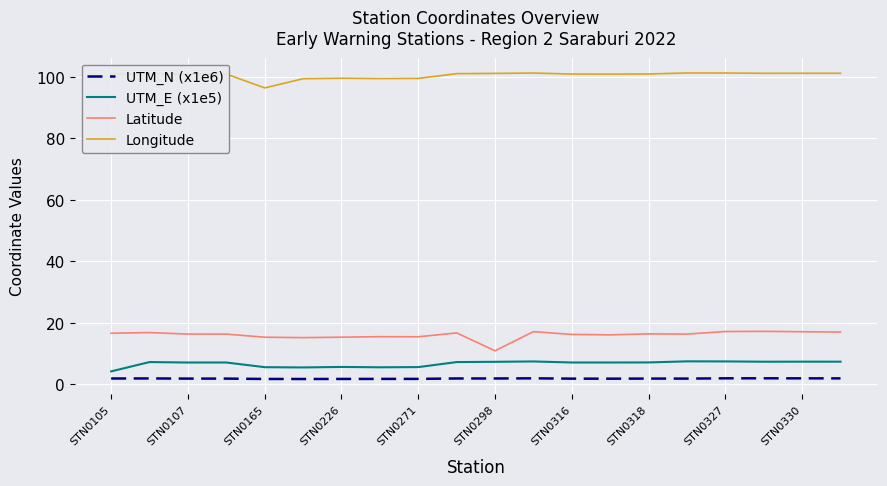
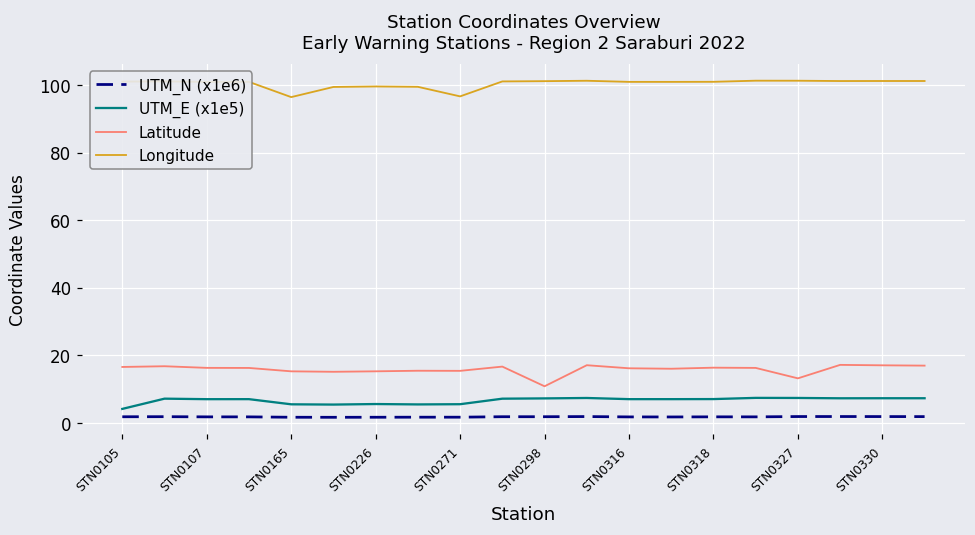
Longitude, STN0271: 100 -> 97
Latitude, STN0327: 17 -> 13
